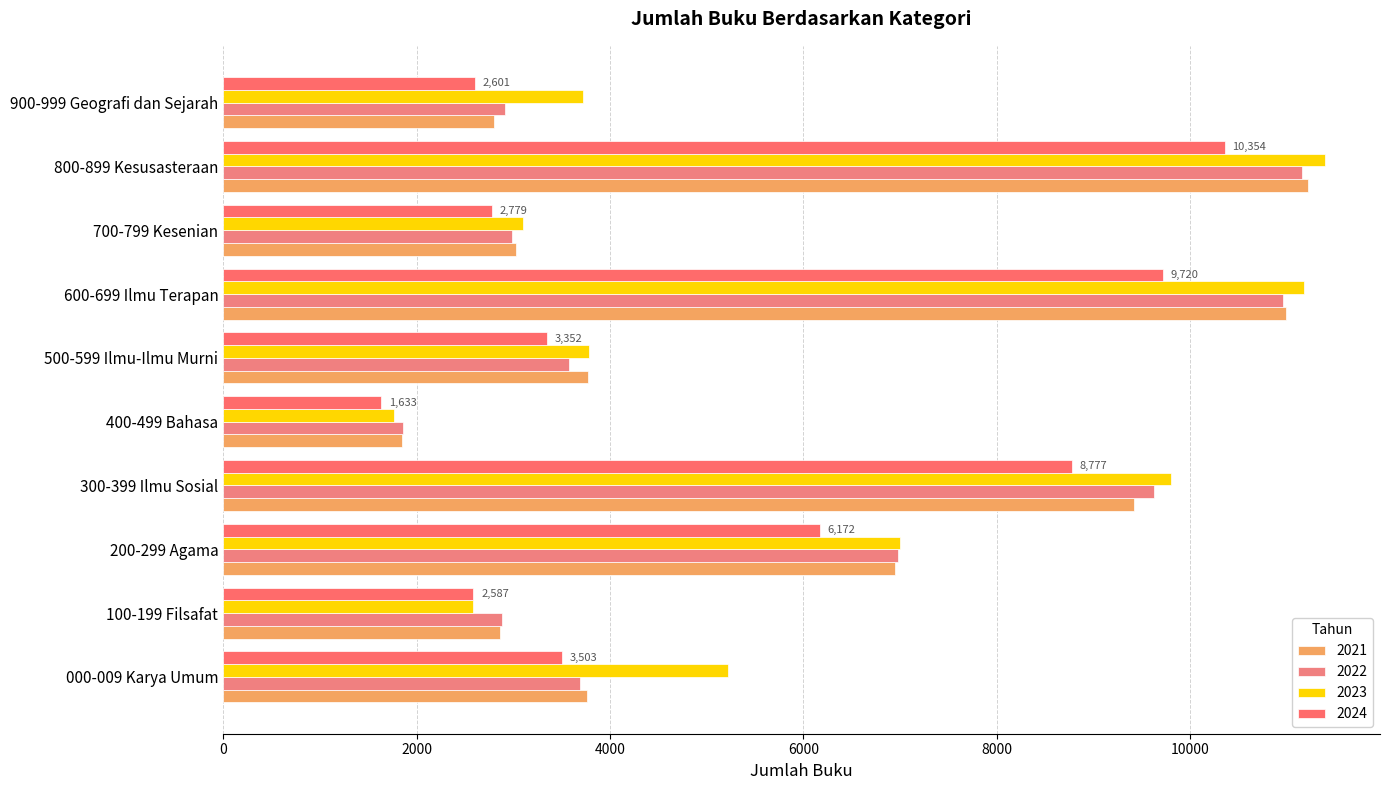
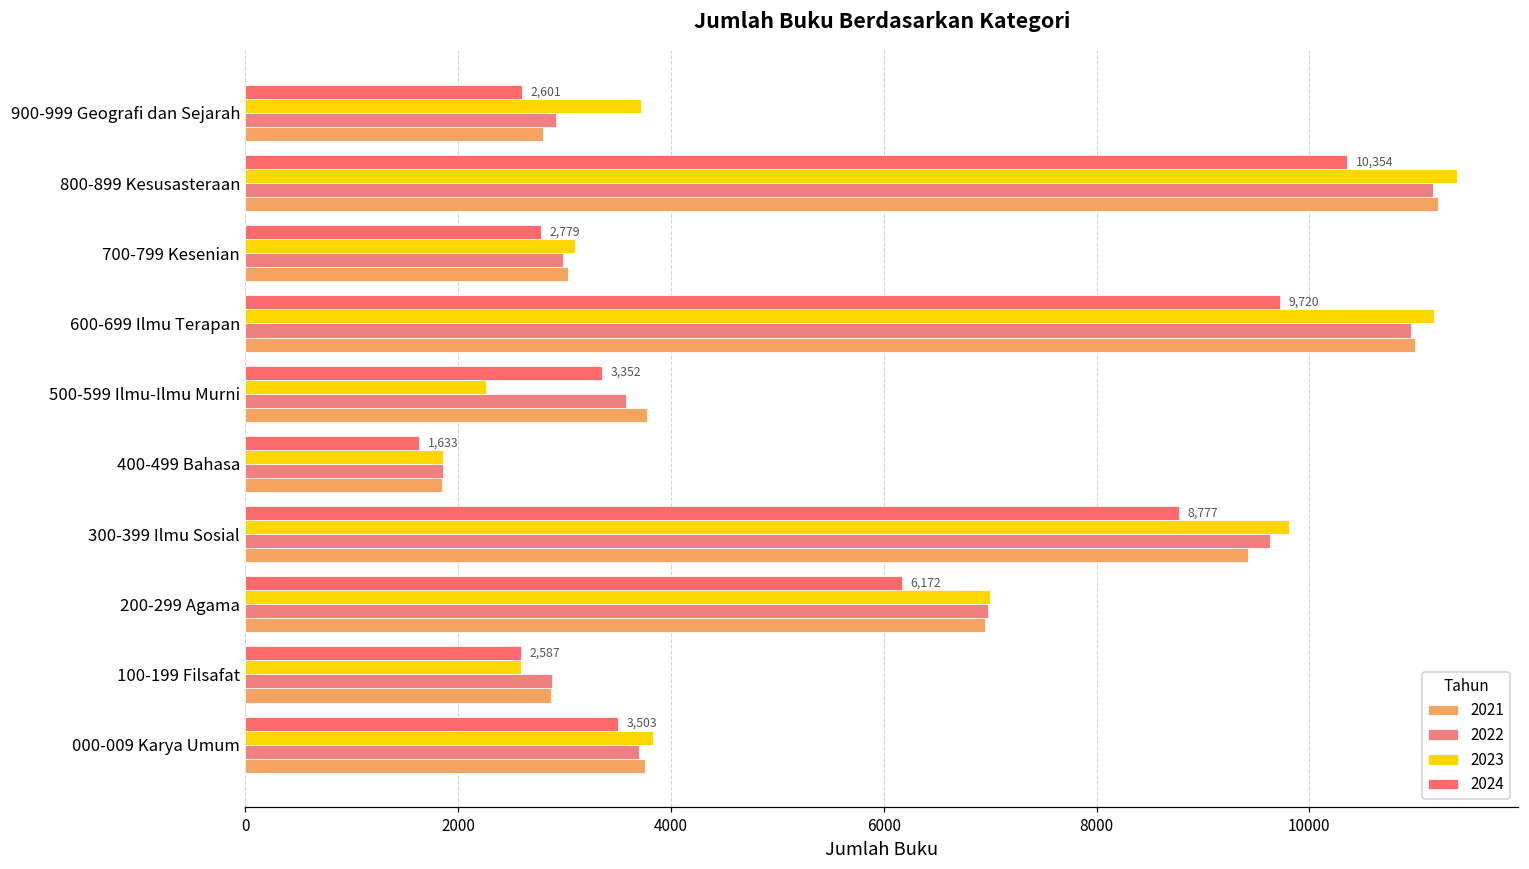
2023, 500-599 Ilmu-Ilmu Murni: 3800 -> 2300
2023, 400-499 Bahasa: 1800 -> 1900
2023, 000-009 Karya Umum: 5200 -> 3800
